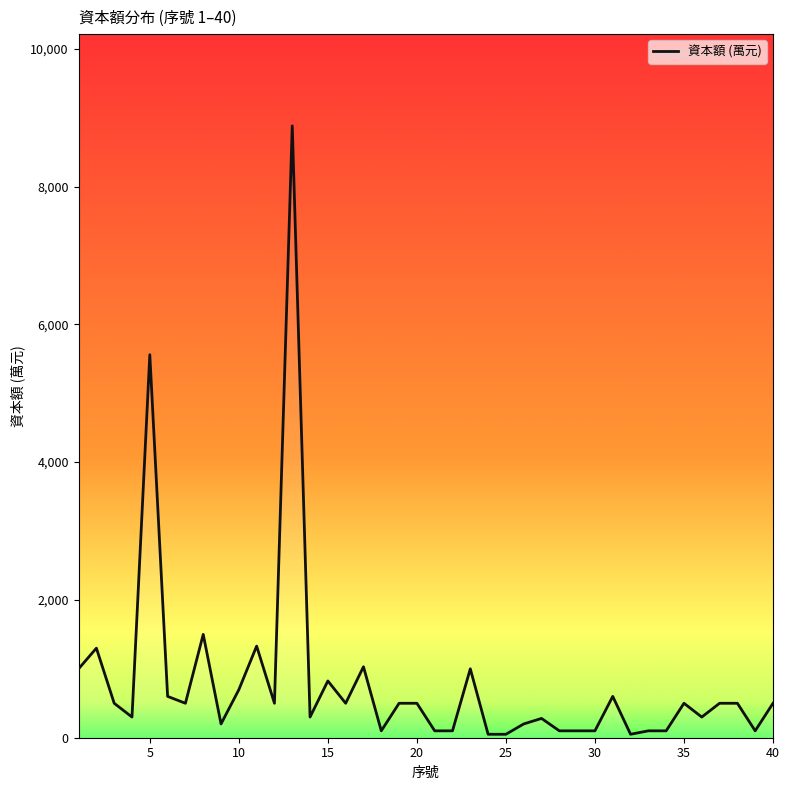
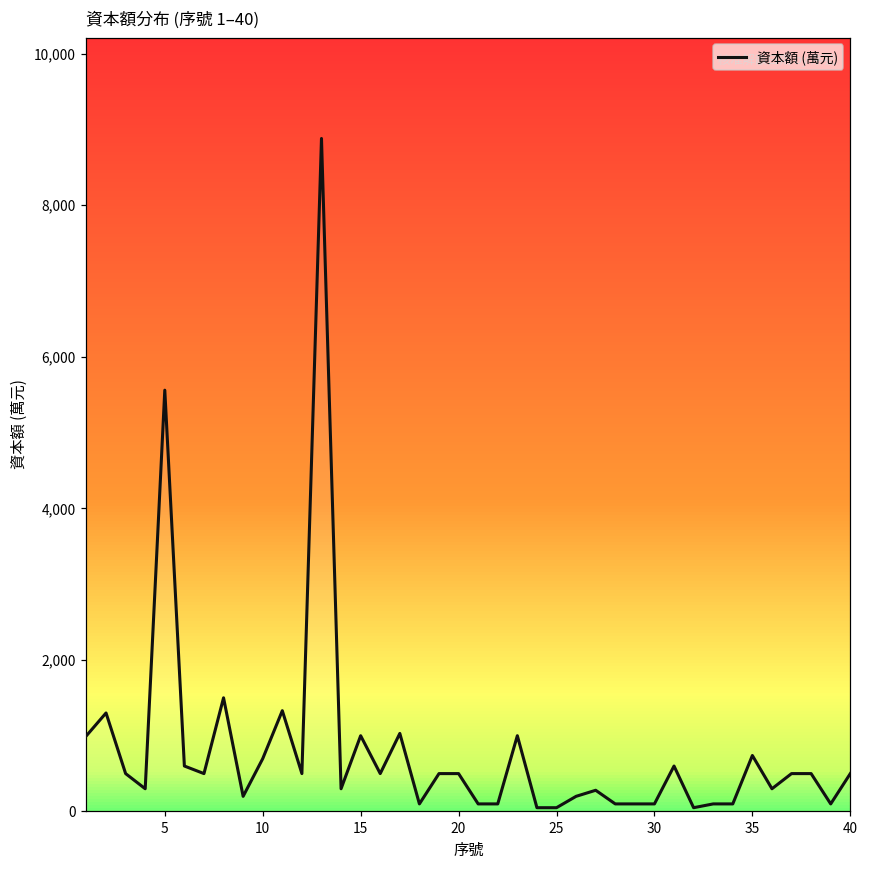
15: 800 -> 1,000
35: 500 -> 700
